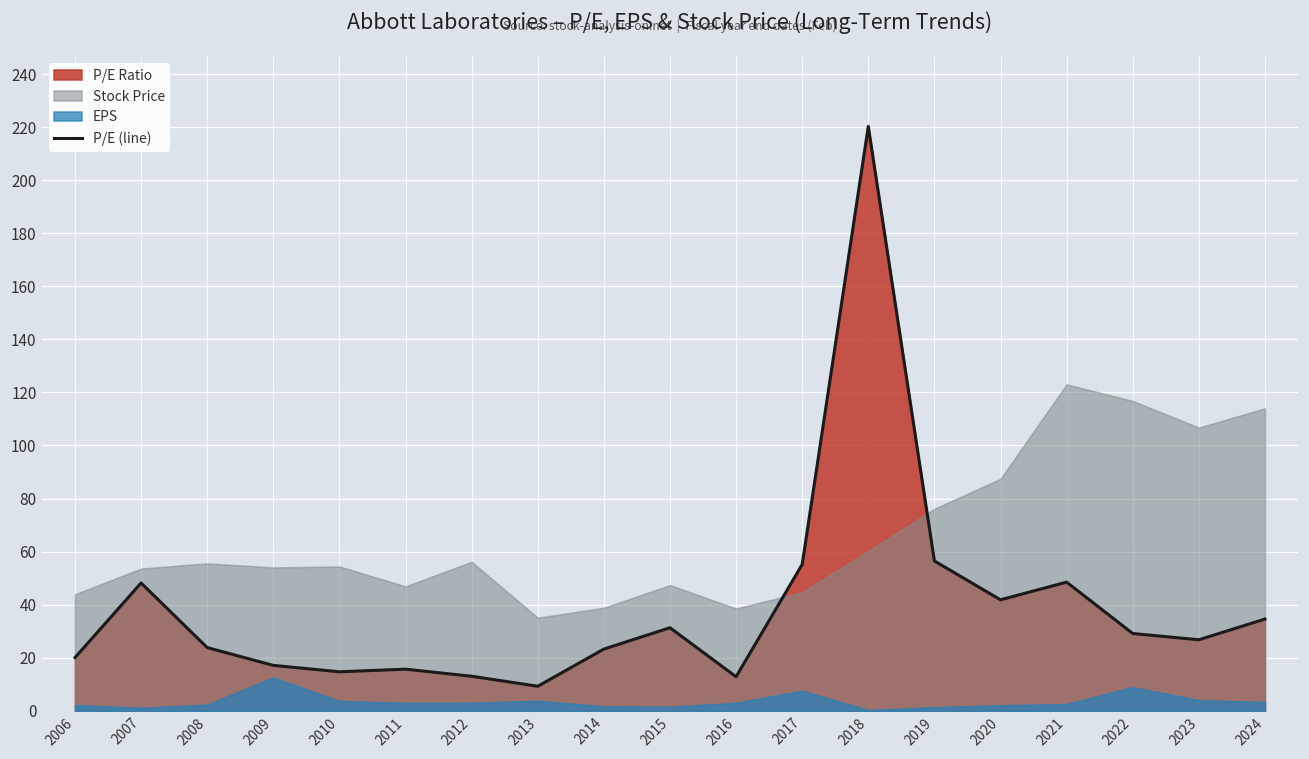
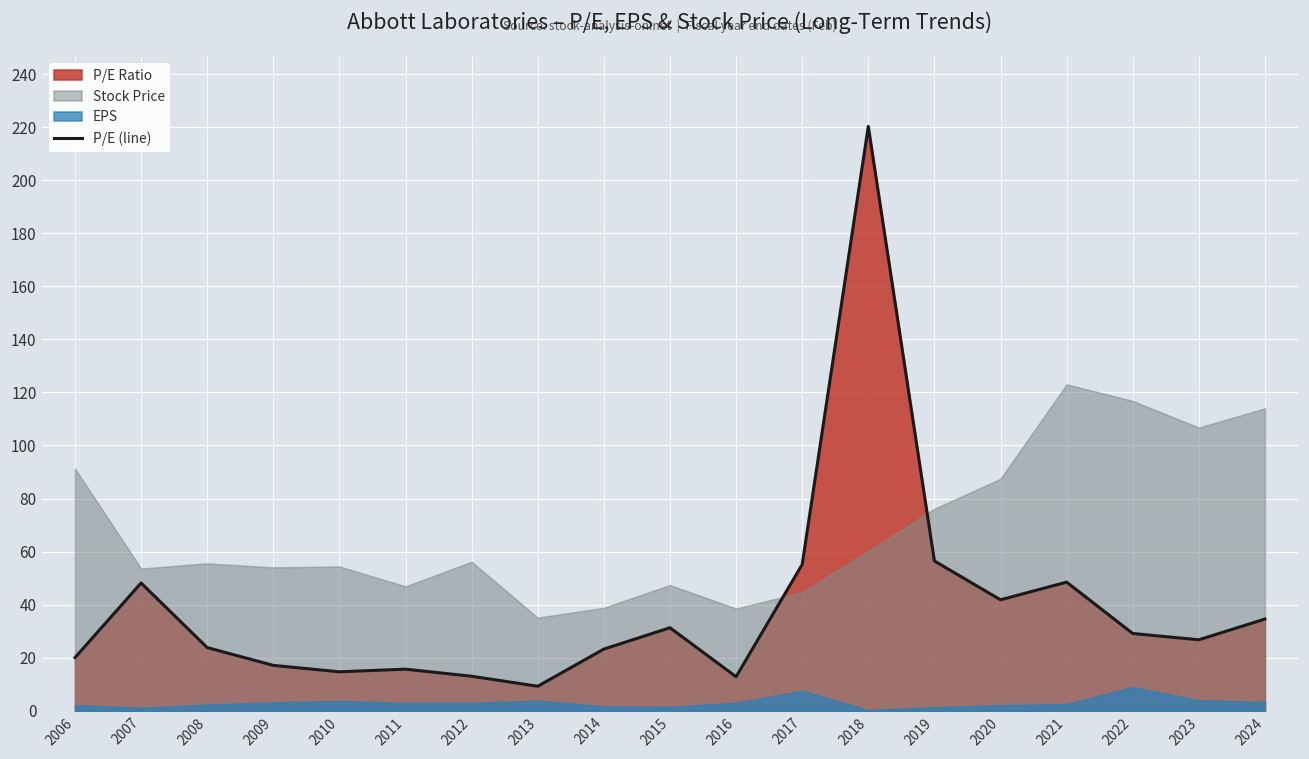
Stock Price, 2006: 44 -> 91
EPS, 2009: 13 -> 3
